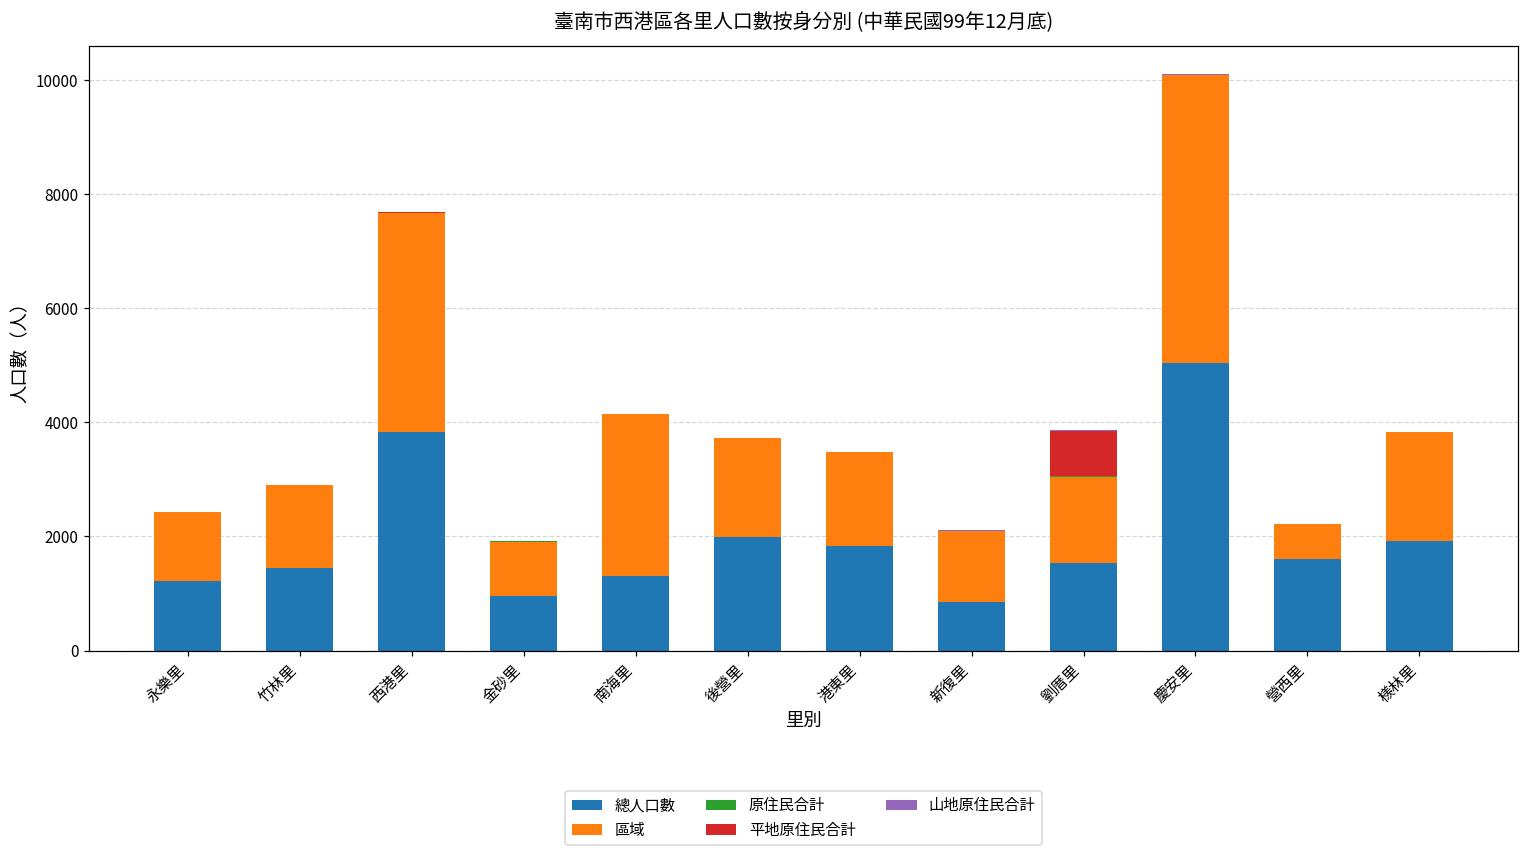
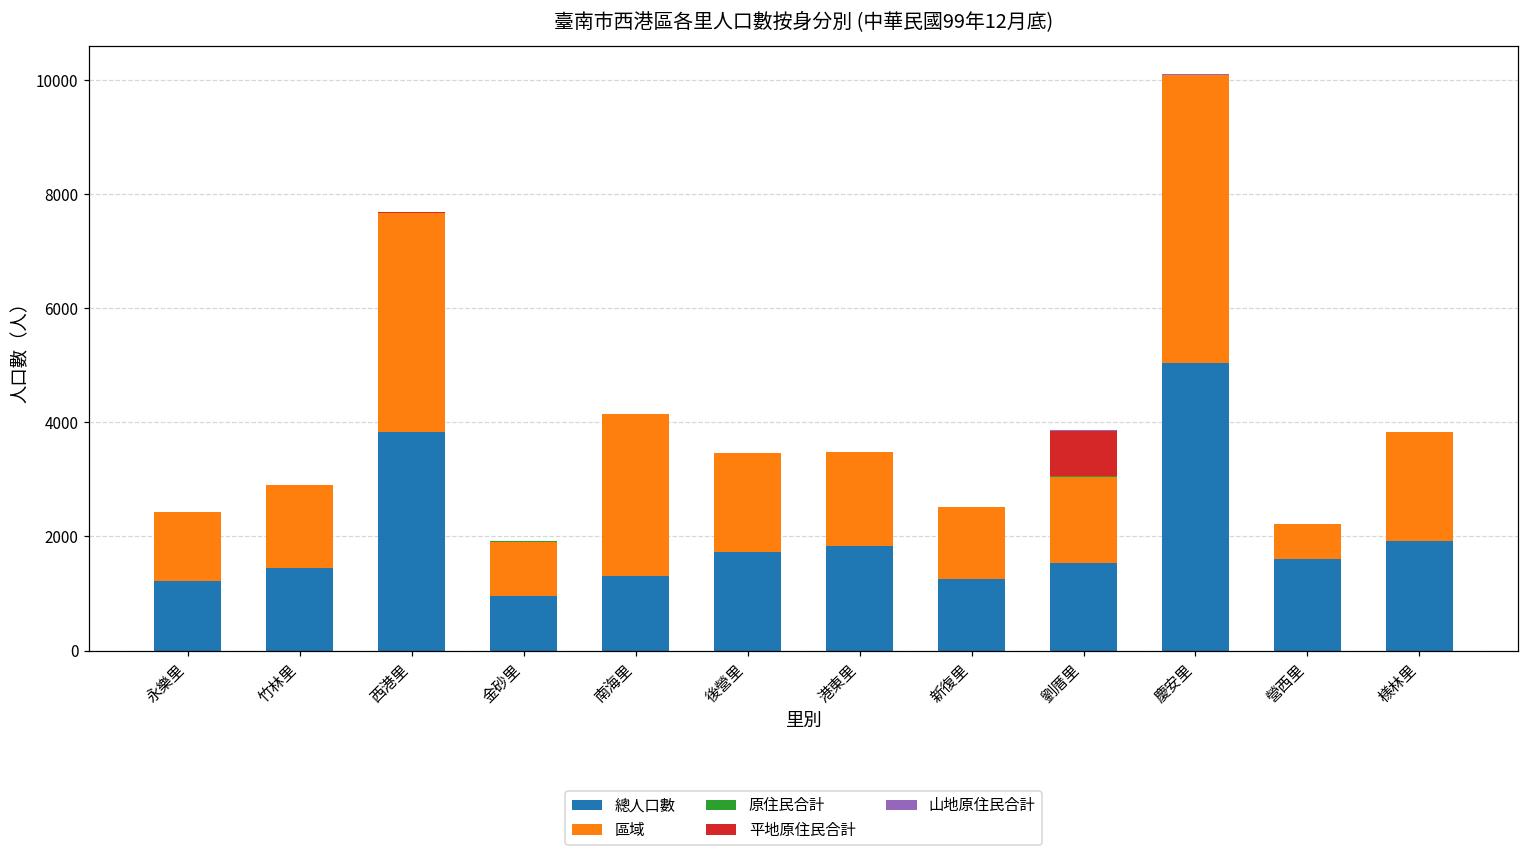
總人口數, 後營里: 2000 -> 1700
總人口數, 新復里: 800 -> 1300
